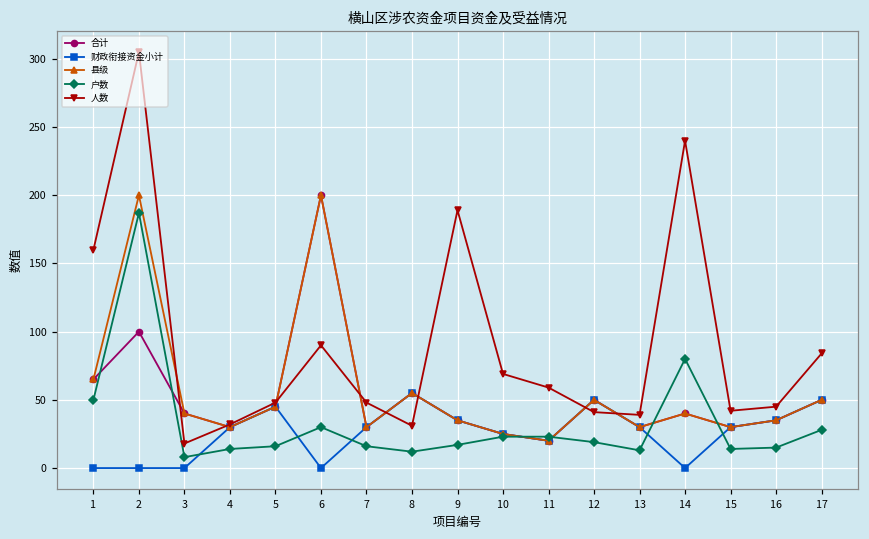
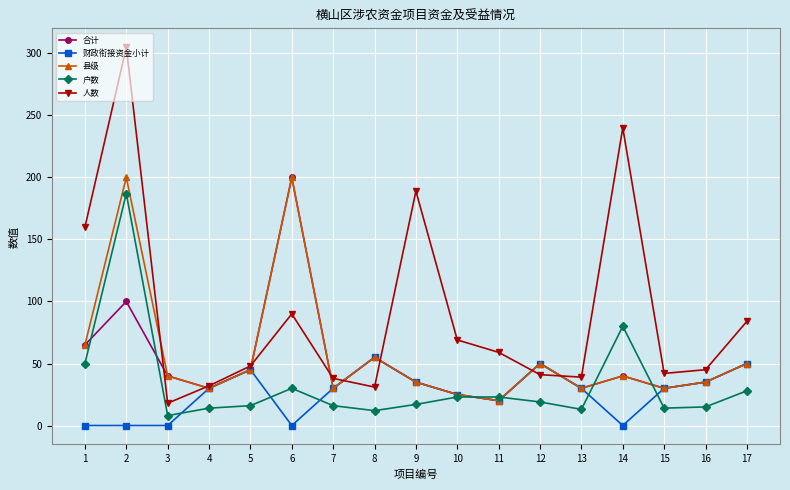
人数, 7: 48 -> 38
